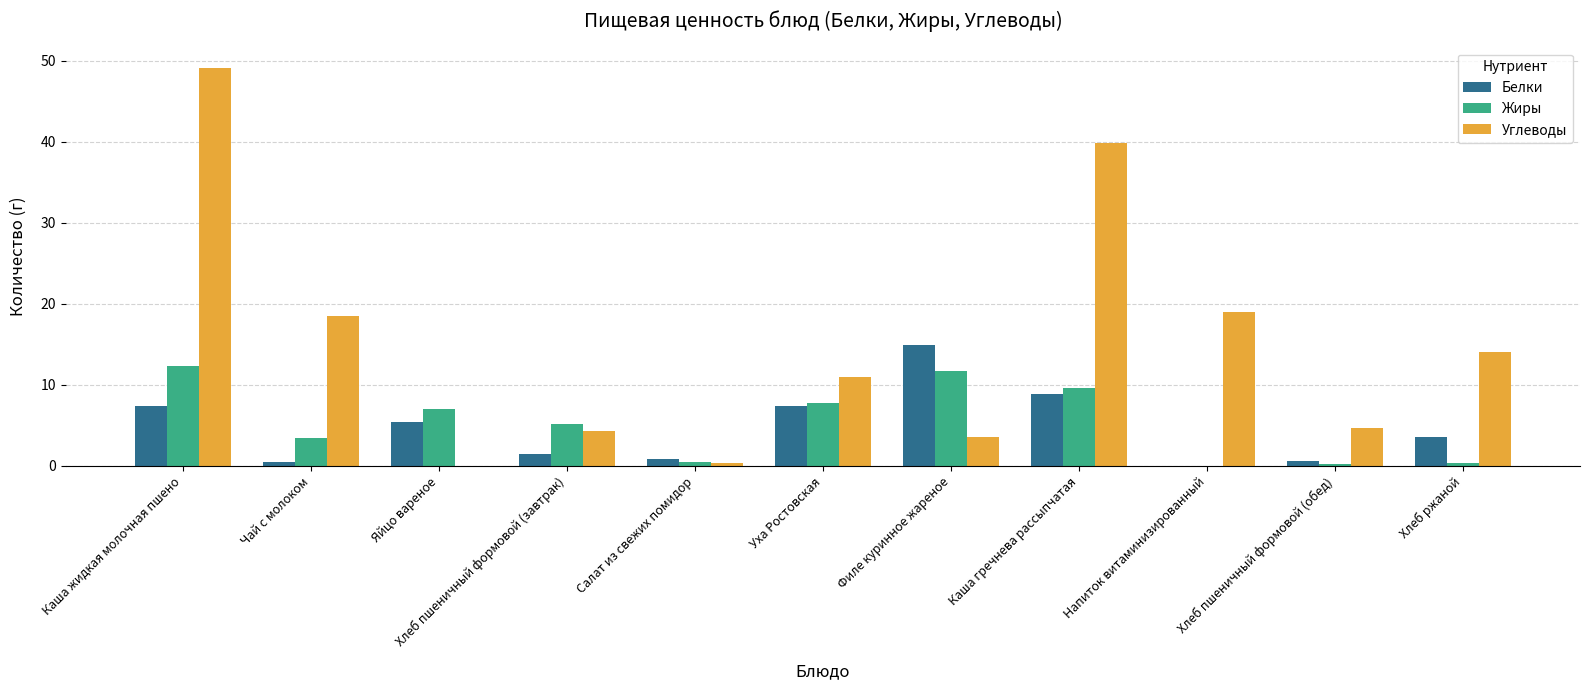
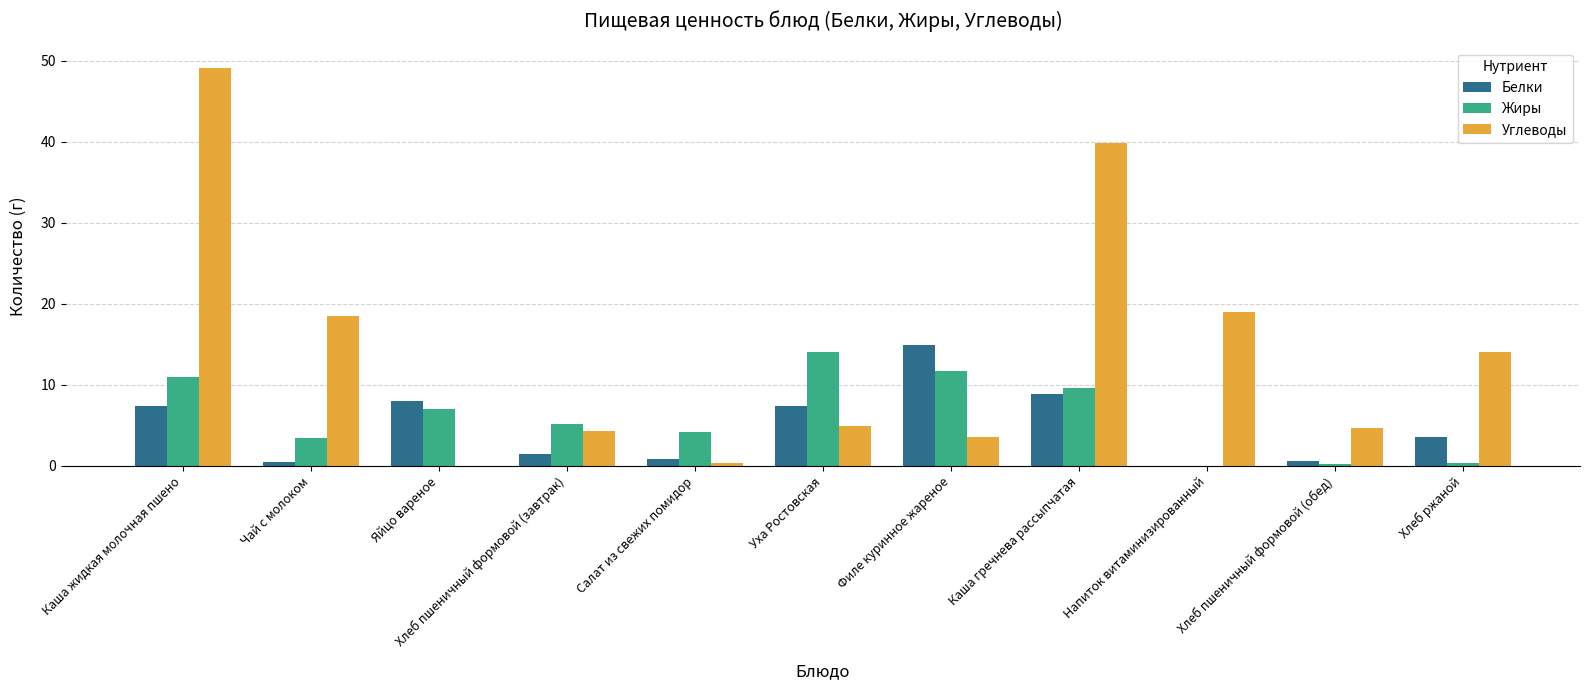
Жиры, Каша жидкая молочная пшено: 12 -> 11
Белки, Яйцо вареное: 5 -> 8
Жиры, Салат из свежих помидор: 0 -> 4
Жиры, Уха Ростовская: 8 -> 14
Углеводы, Уха Ростовская: 11 -> 5
